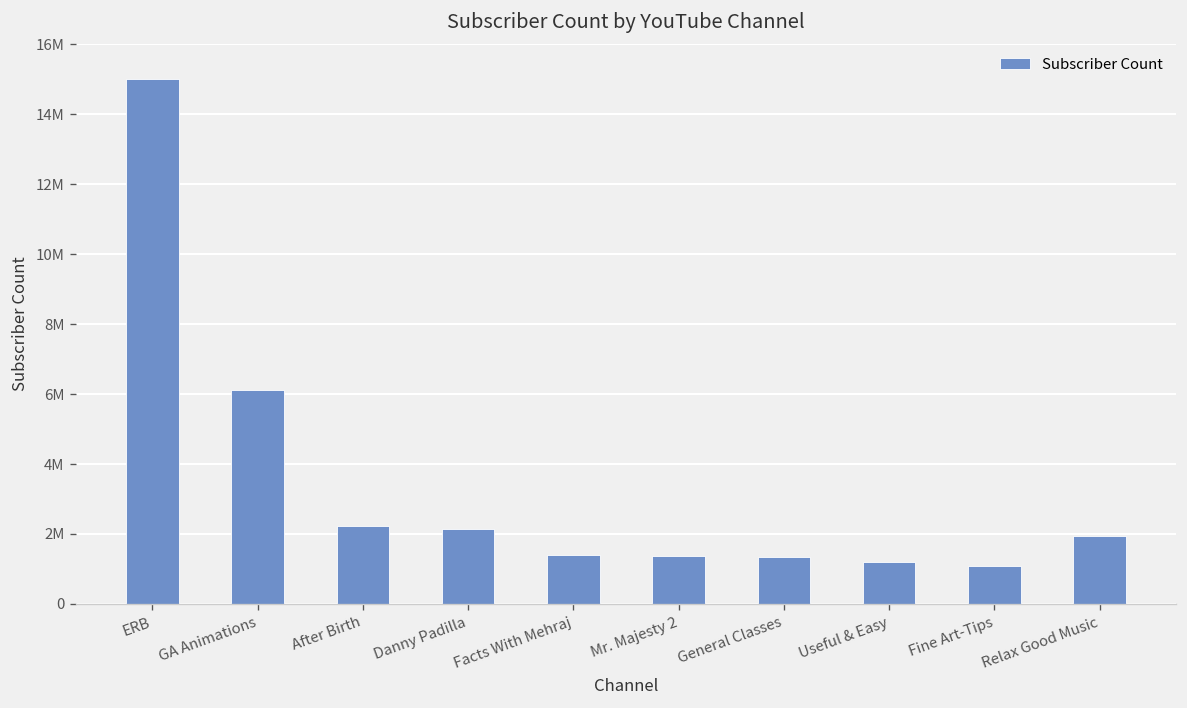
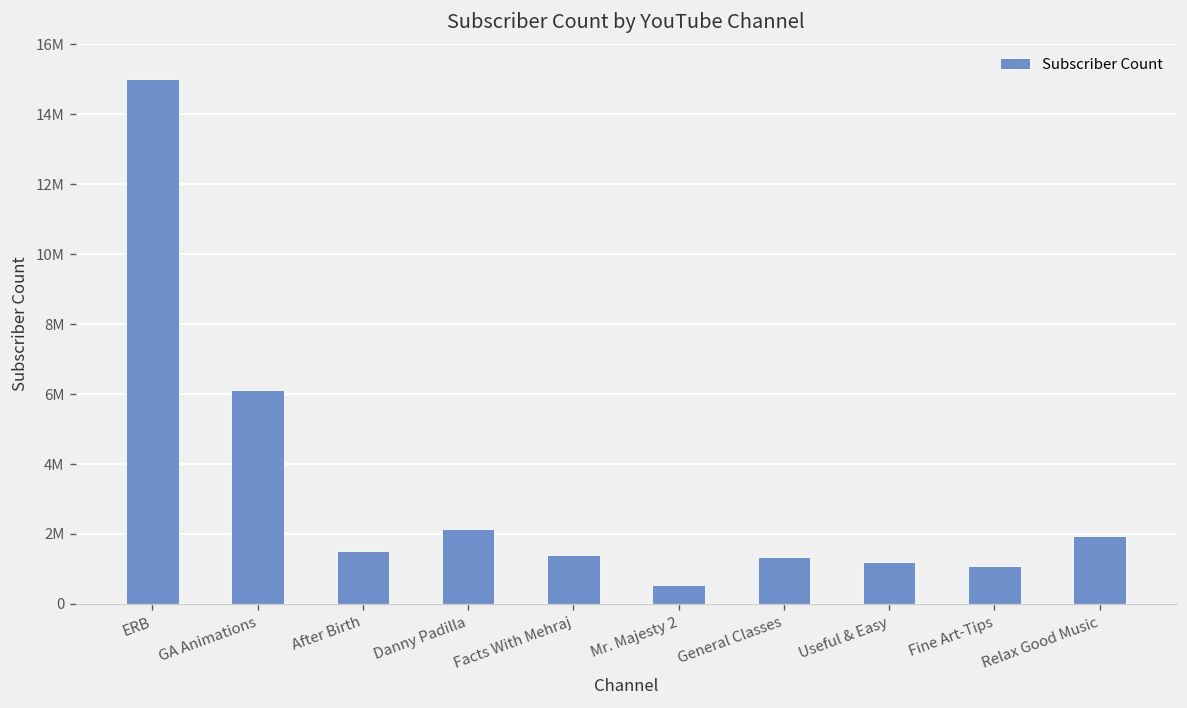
After Birth: 2200000 -> 1500000
Mr. Majesty 2: 1400000 -> 500000
